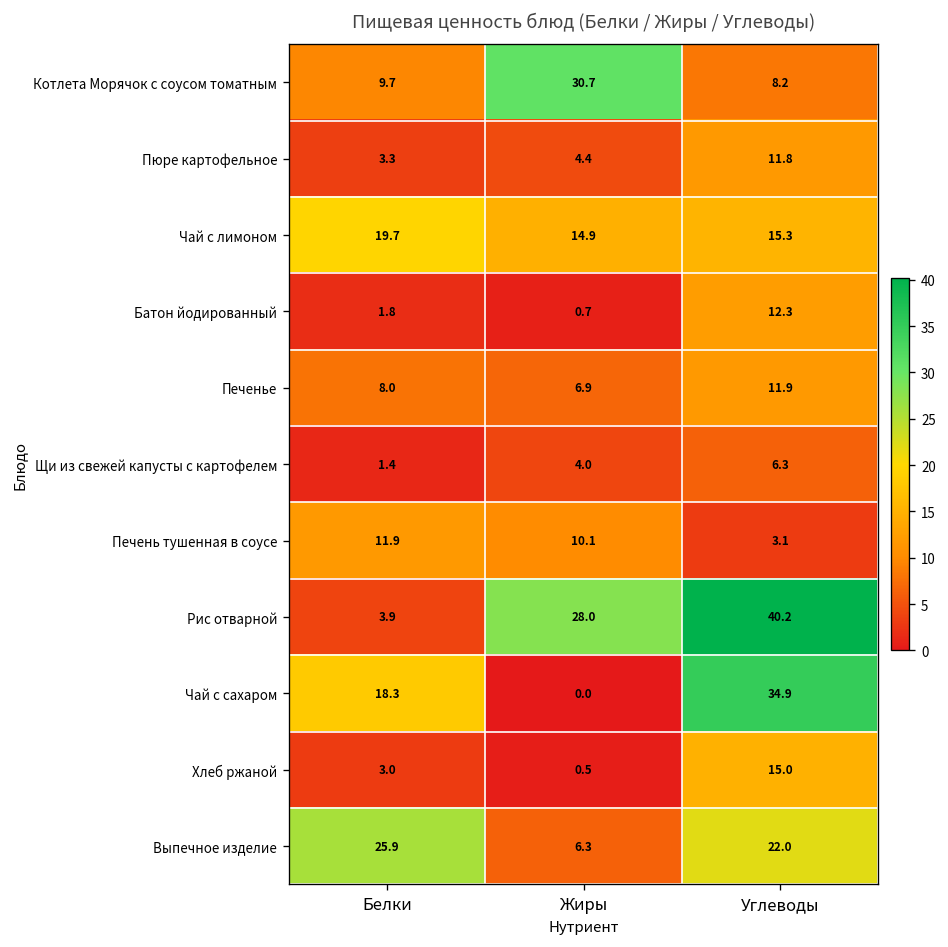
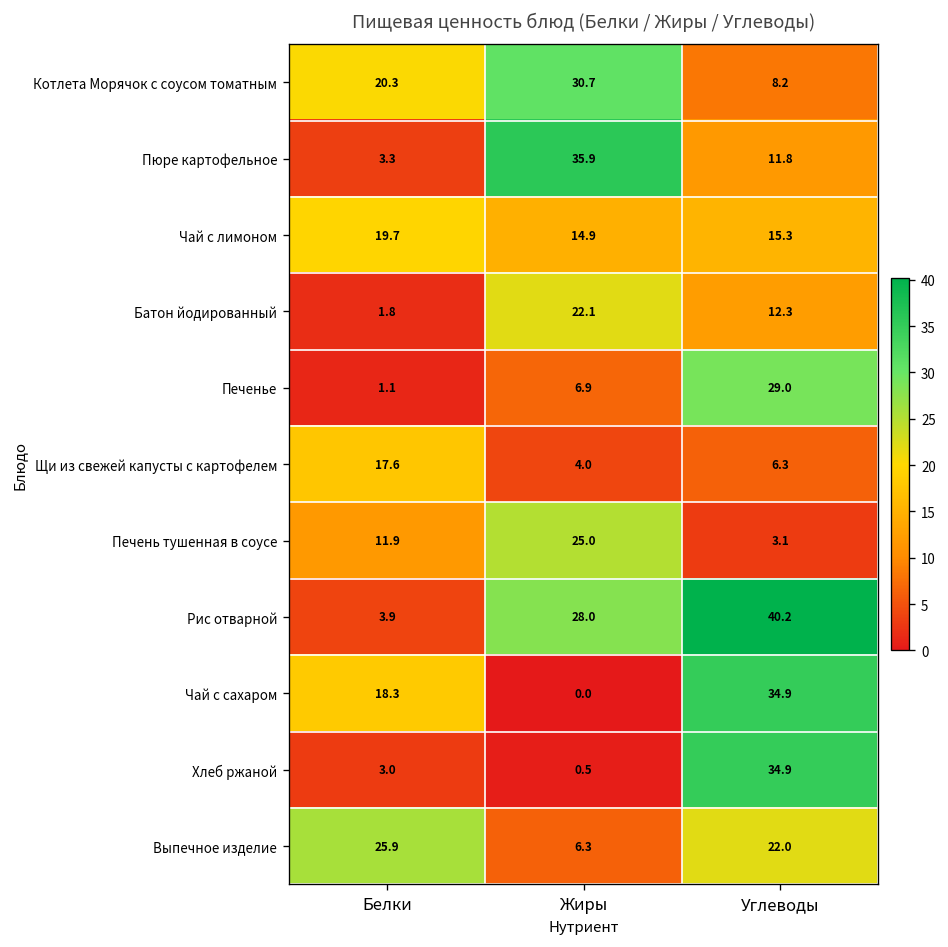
Котлета Морячок с соусом томатным, Белки: 9.7 -> 20.3
Пюре картофельное, Жиры: 4.4 -> 35.9
Батон йодированный, Жиры: 0.7 -> 22.1
Печенье, Белки: 8.0 -> 1.1
Печенье, Углеводы: 11.9 -> 29.0
Щи из свежей капусты с картофелем, Белки: 1.4 -> 17.6
Печень тушенная в соусе, Жиры: 10.1 -> 25.0
Хлеб ржаной, Углеводы: 15.0 -> 34.9
